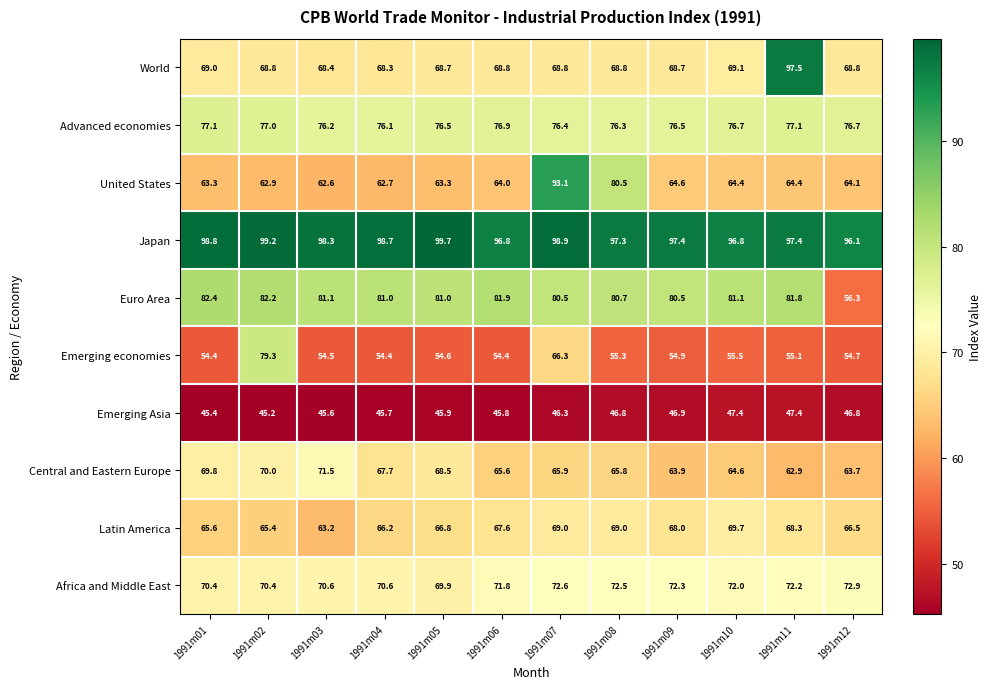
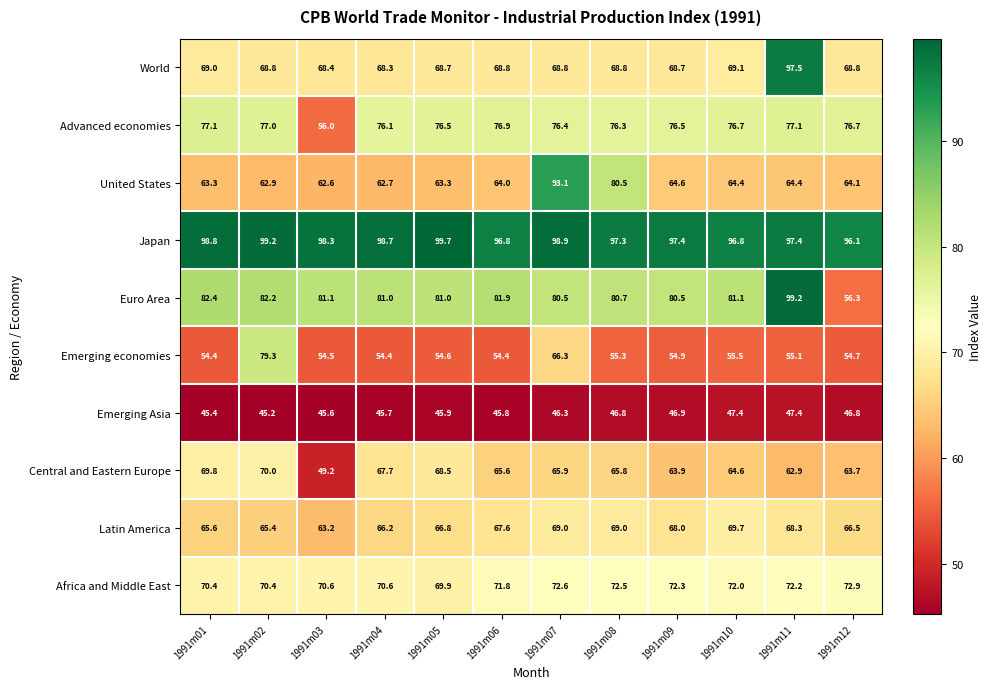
Advanced economies, 1991m03: 76.2 -> 56.0
Euro Area, 1991m11: 81.8 -> 99.2
Central and Eastern Europe, 1991m03: 71.5 -> 49.2
